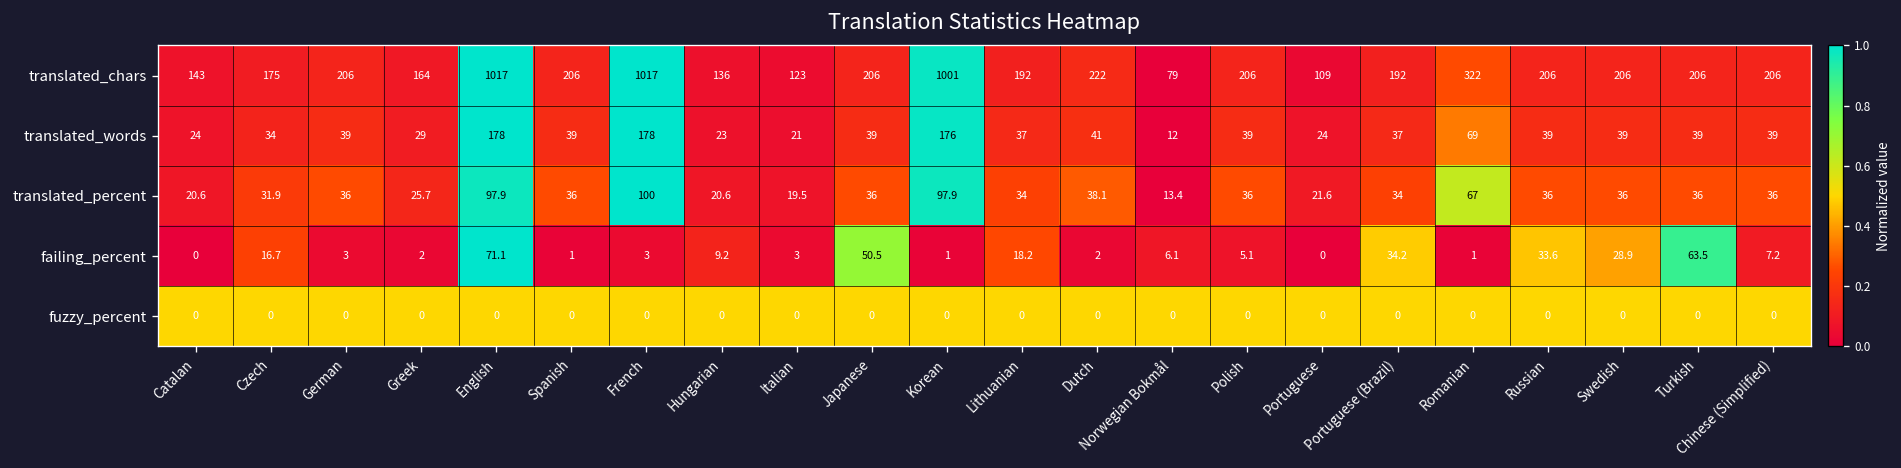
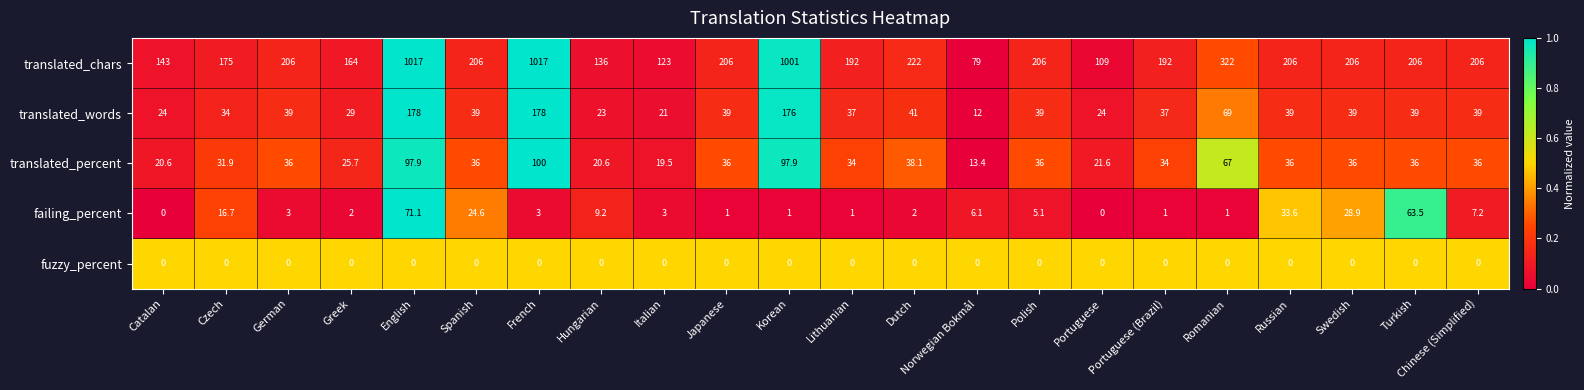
failing_percent, Spanish: 1 -> 24.6
failing_percent, Japanese: 50.5 -> 1
failing_percent, Lithuanian: 18.2 -> 1
failing_percent, Portuguese (Brazil): 34.2 -> 1
